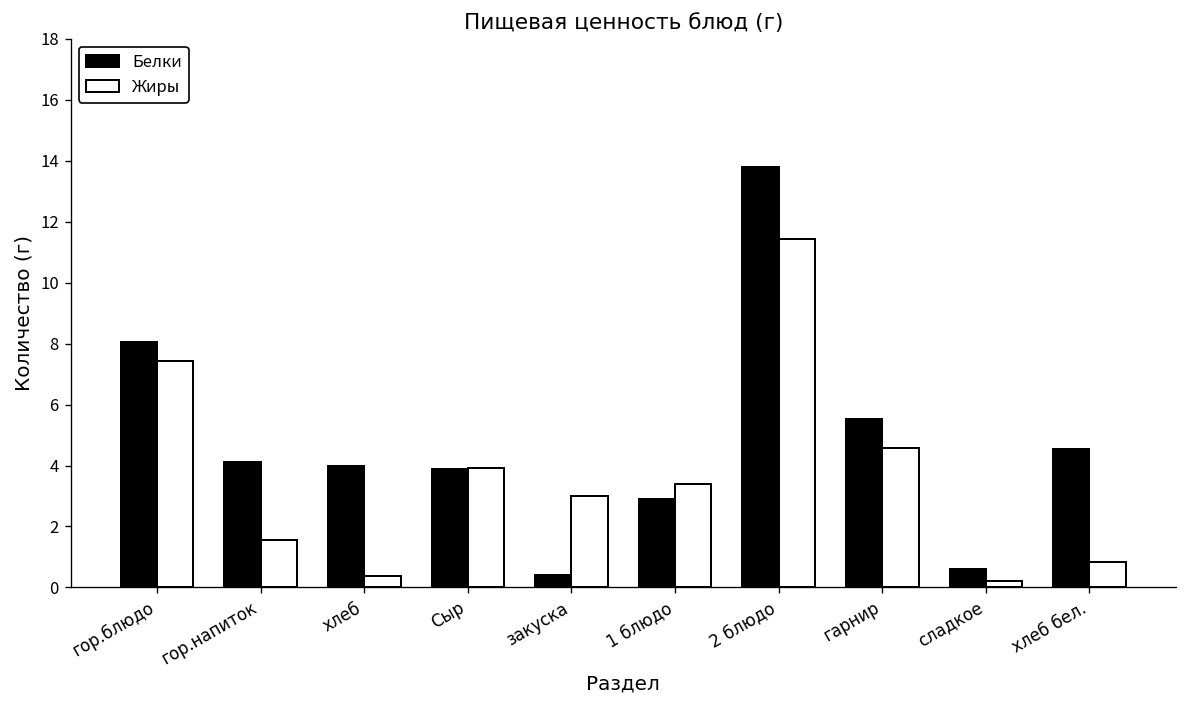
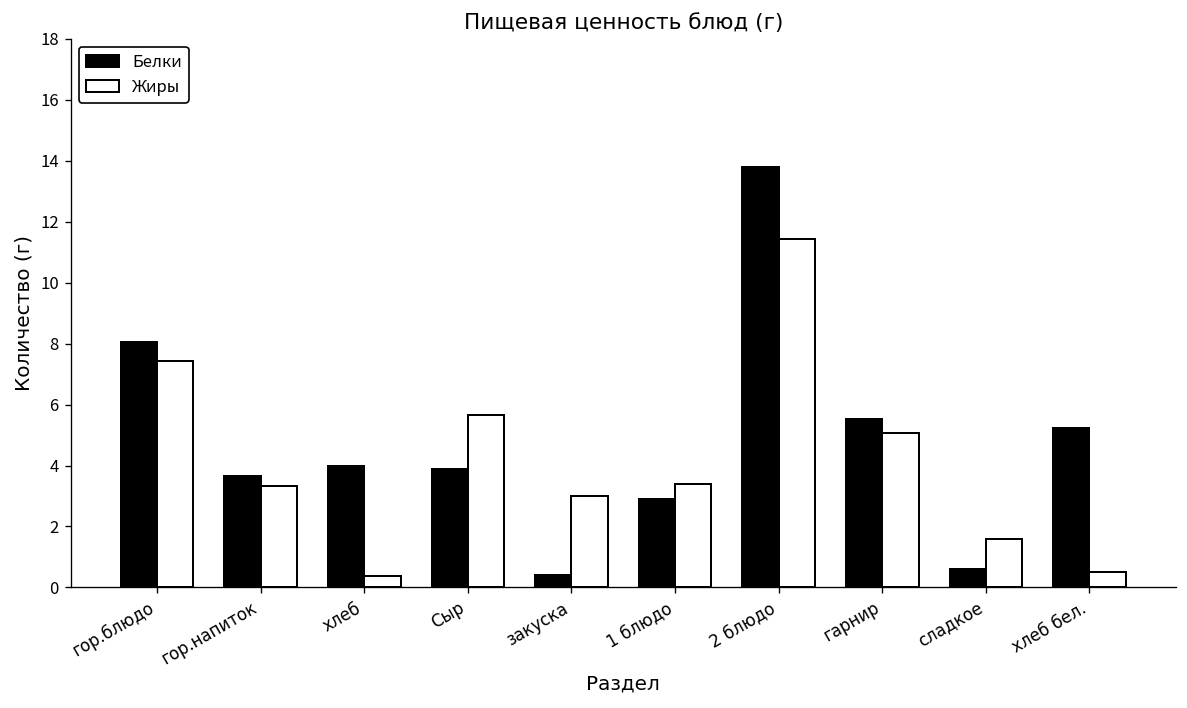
Белки, гор.напиток: 4.1 -> 3.6
Жиры, гор.напиток: 1.6 -> 3.3
Жиры, Сыр: 3.9 -> 5.7
Жиры, гарнир: 4.6 -> 5.1
Жиры, сладкое: 0.2 -> 1.6
Белки, хлеб бел.: 4.5 -> 5.2
Жиры, хлеб бел.: 0.8 -> 0.5
